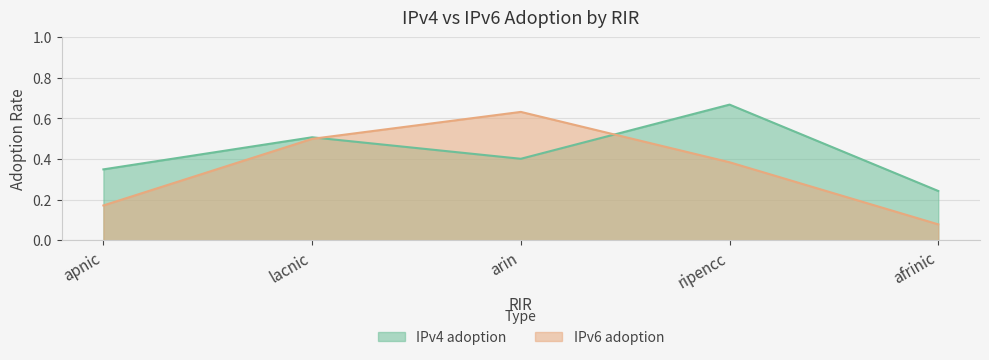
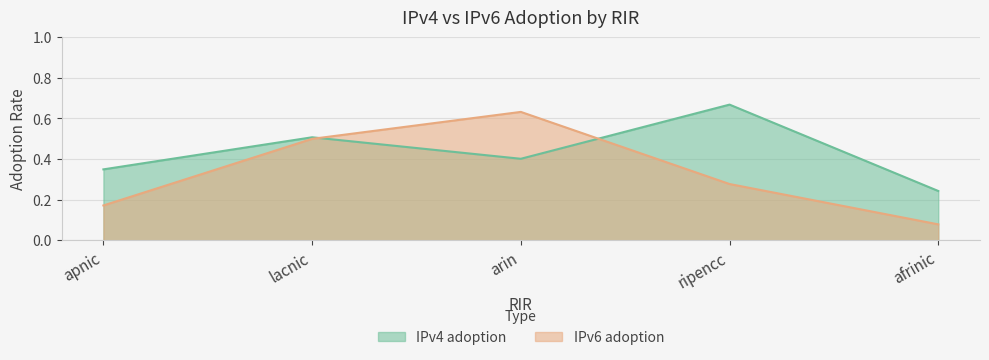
IPv6 adoption, ripencc: 0.38 -> 0.28
